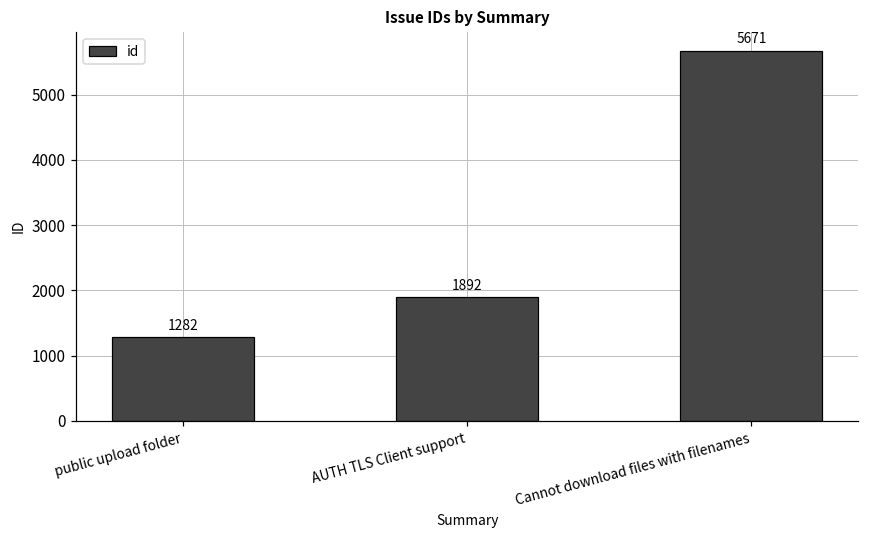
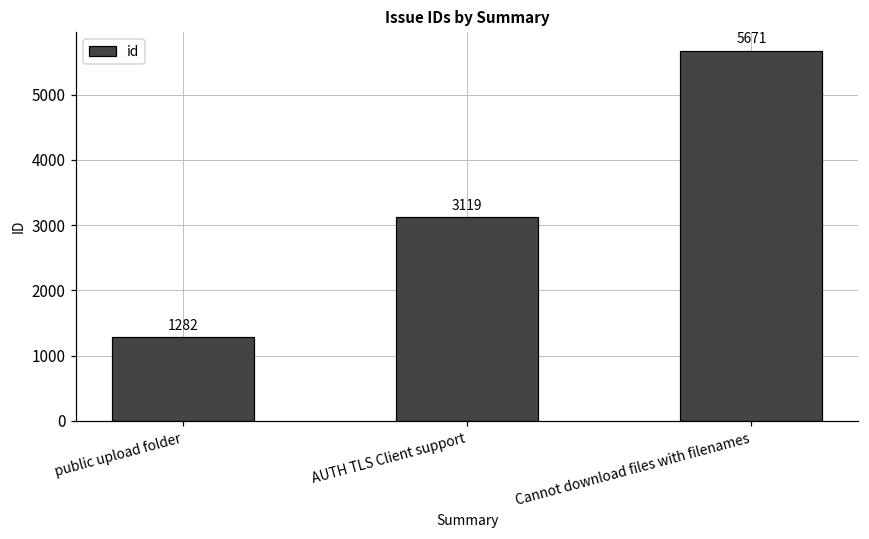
AUTH TLS Client support: 1892 -> 3119
